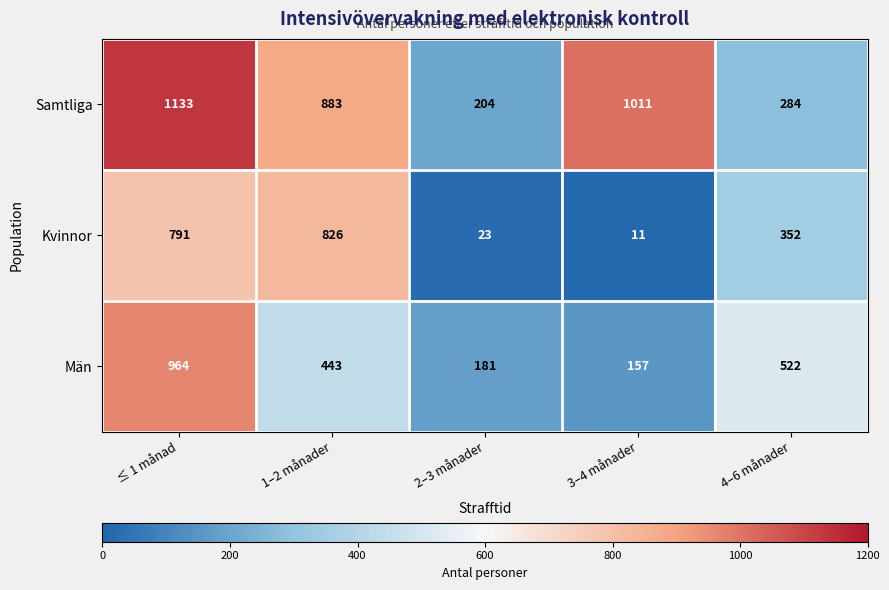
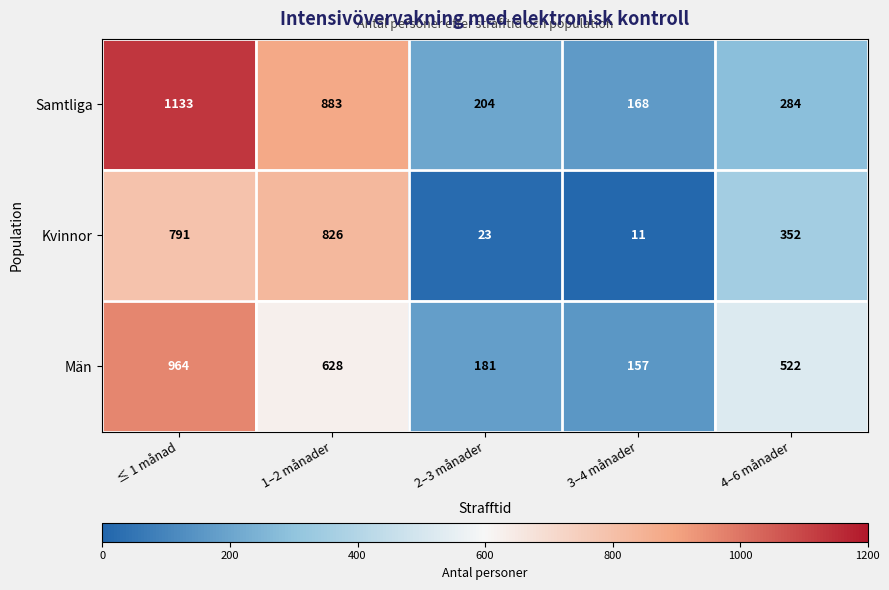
Samtliga, 3–4 månader: 1011 -> 168
Män, 1–2 månader: 443 -> 628
